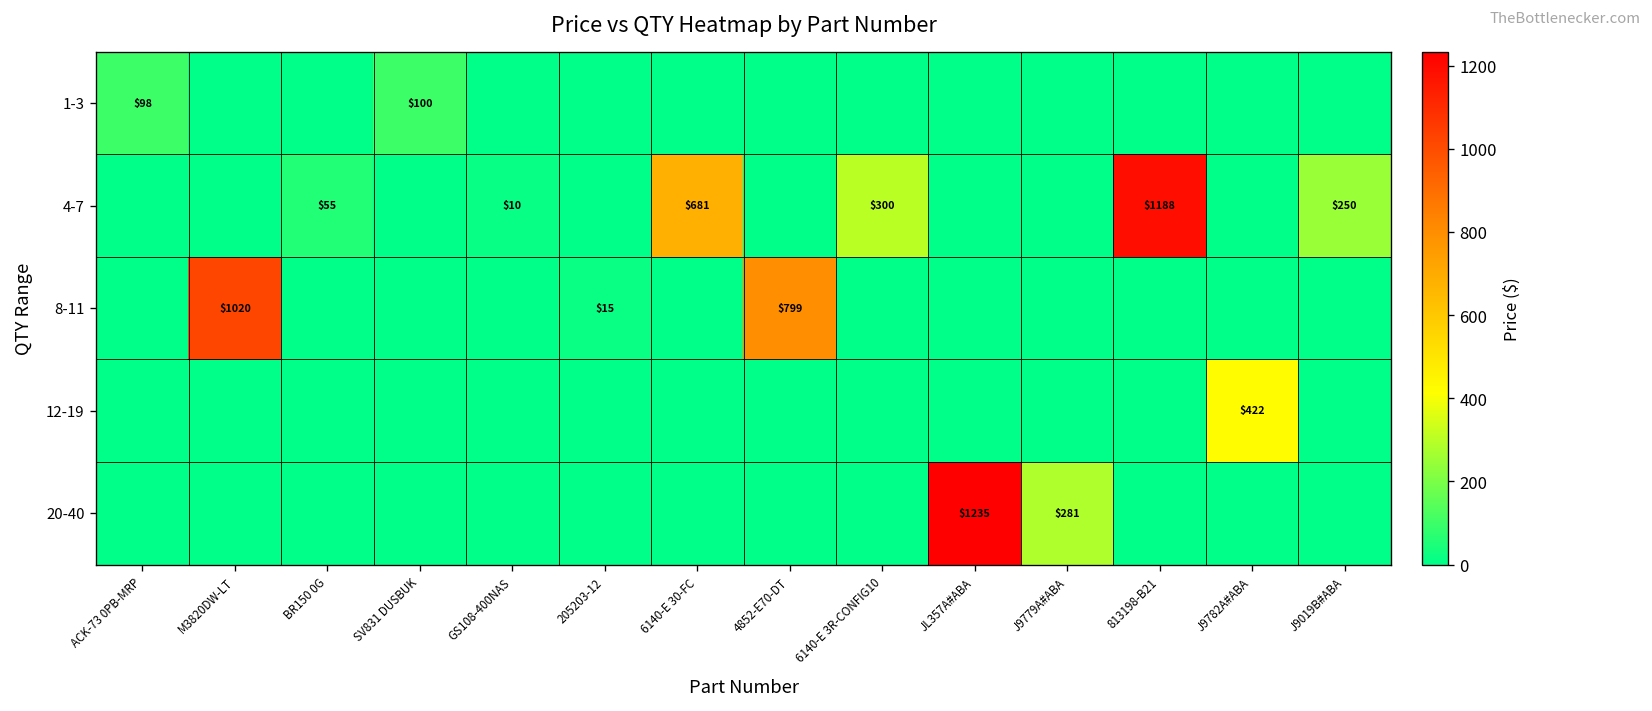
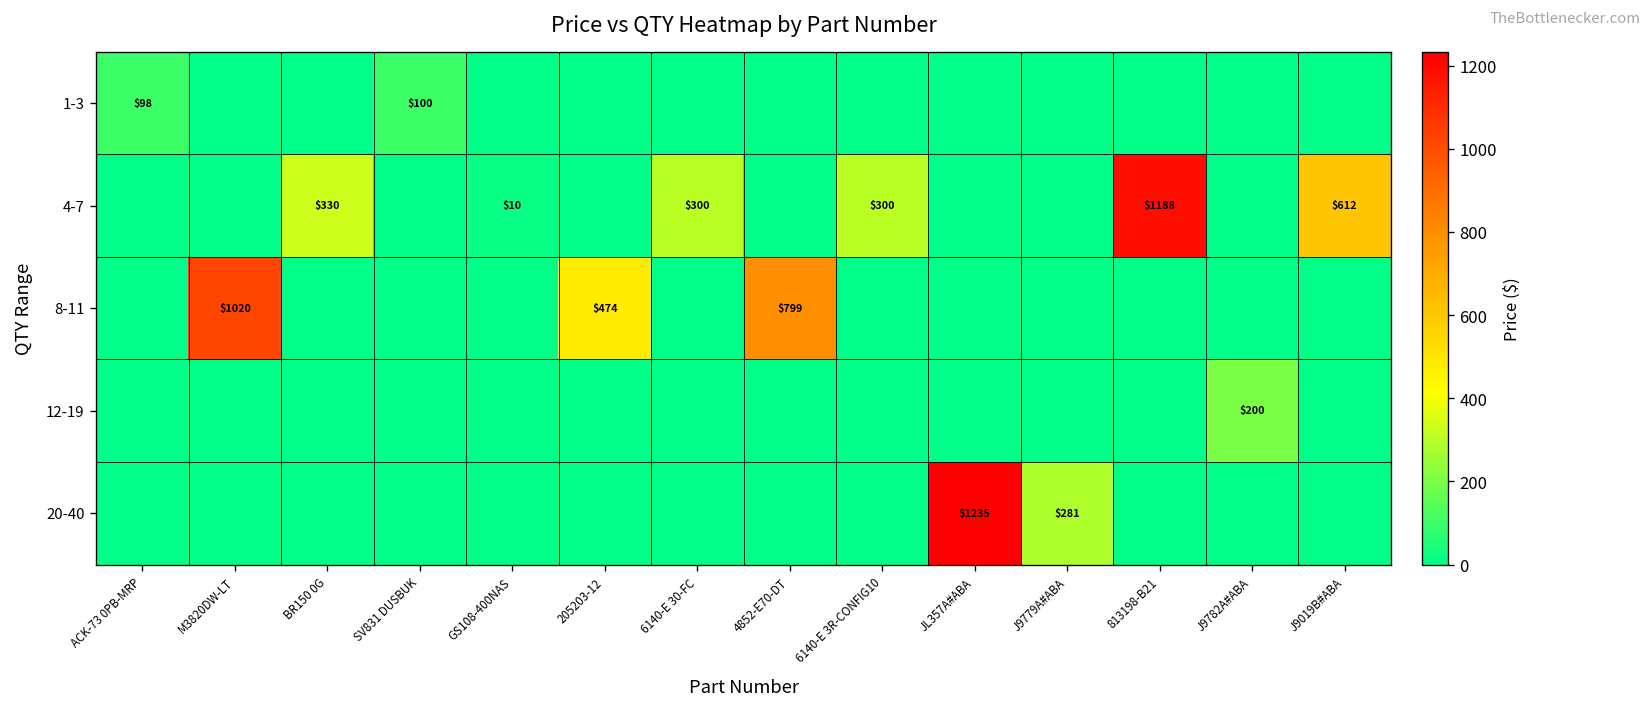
4-7, BR150 0G: $55 -> $330
4-7, 6140-E 30-FC: $681 -> $300
4-7, J9019B#ABA: $250 -> $612
8-11, 205203-12: $15 -> $474
12-19, J9782A#ABA: $422 -> $200
